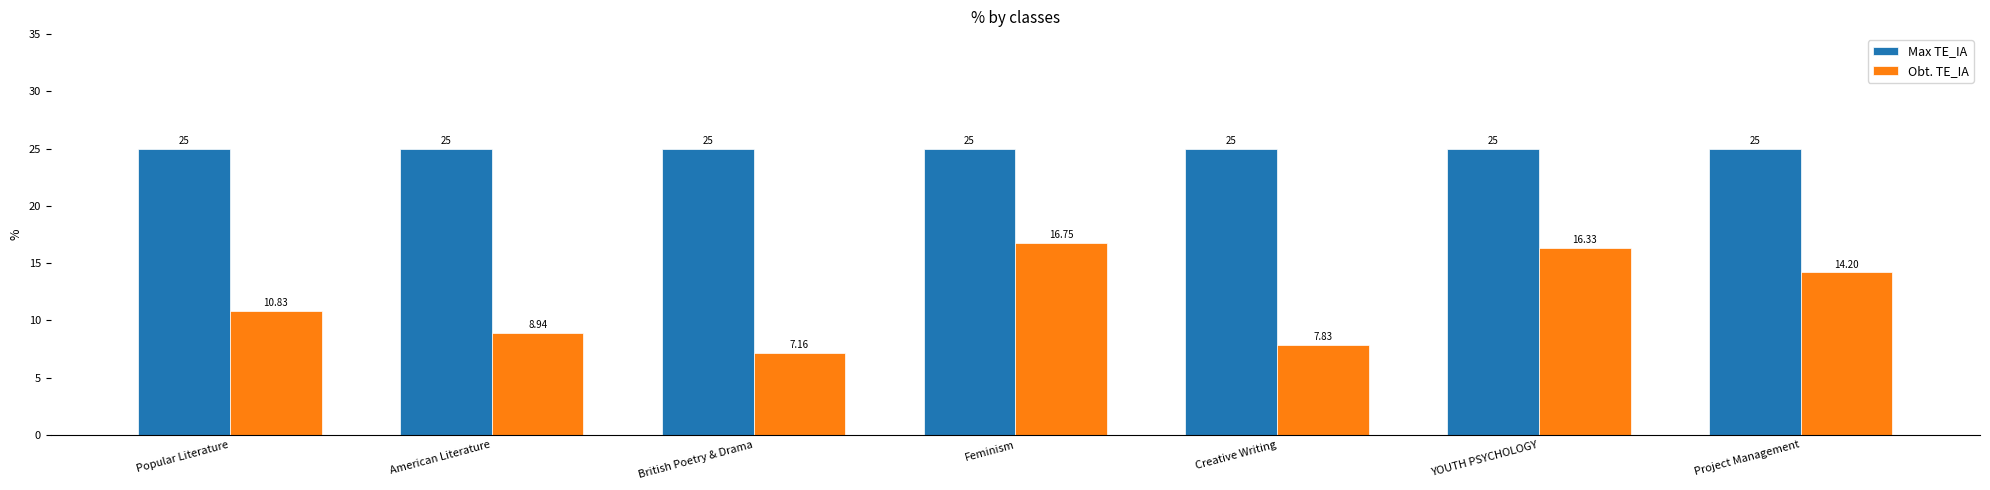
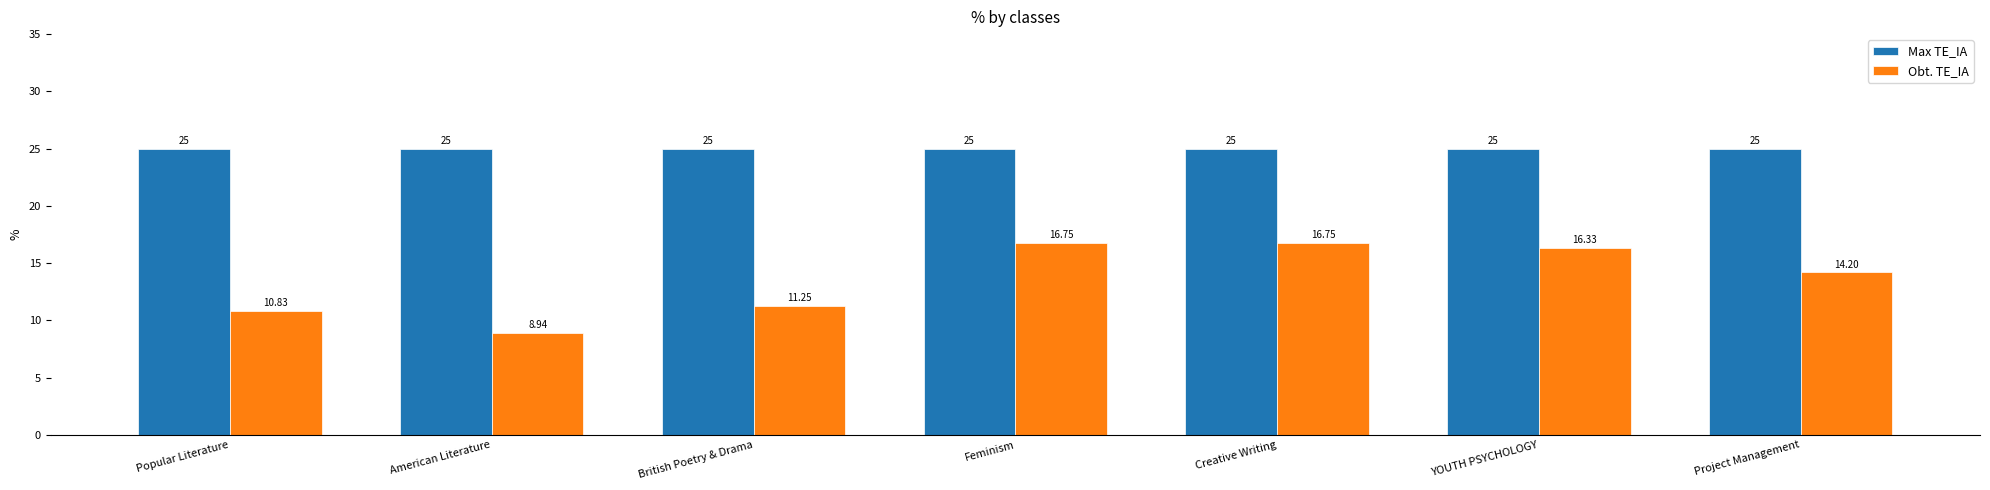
Obt. TE_IA, British Poetry & Drama: 7.16 -> 11.25
Obt. TE_IA, Creative Writing: 7.83 -> 16.75
